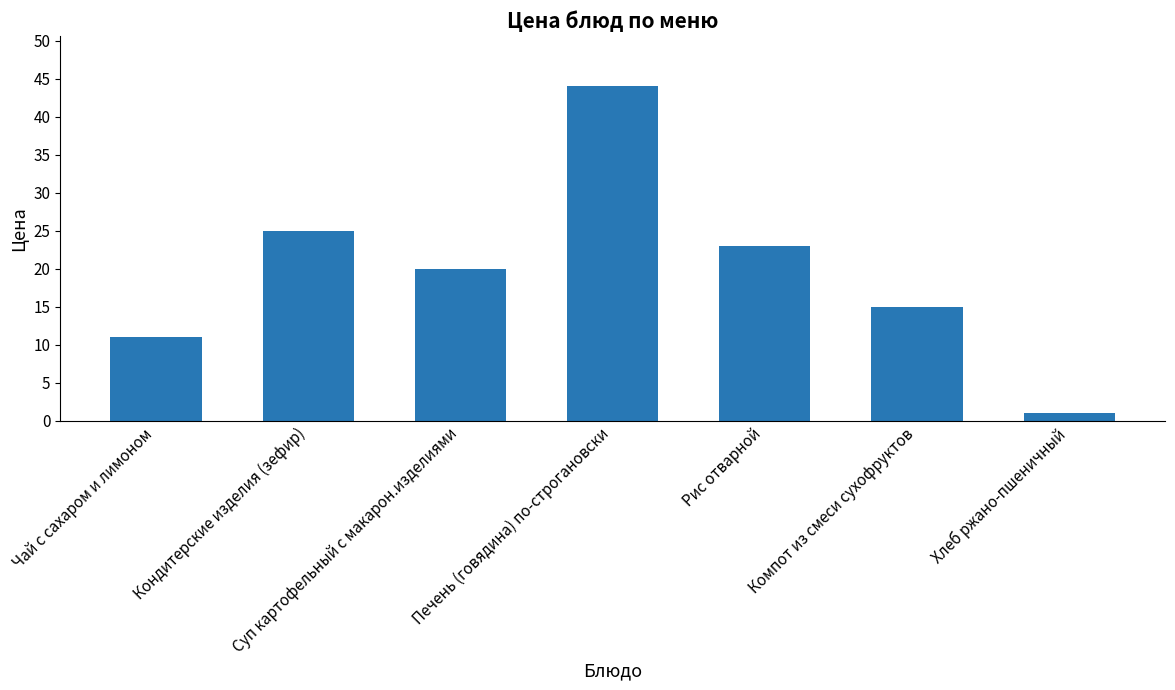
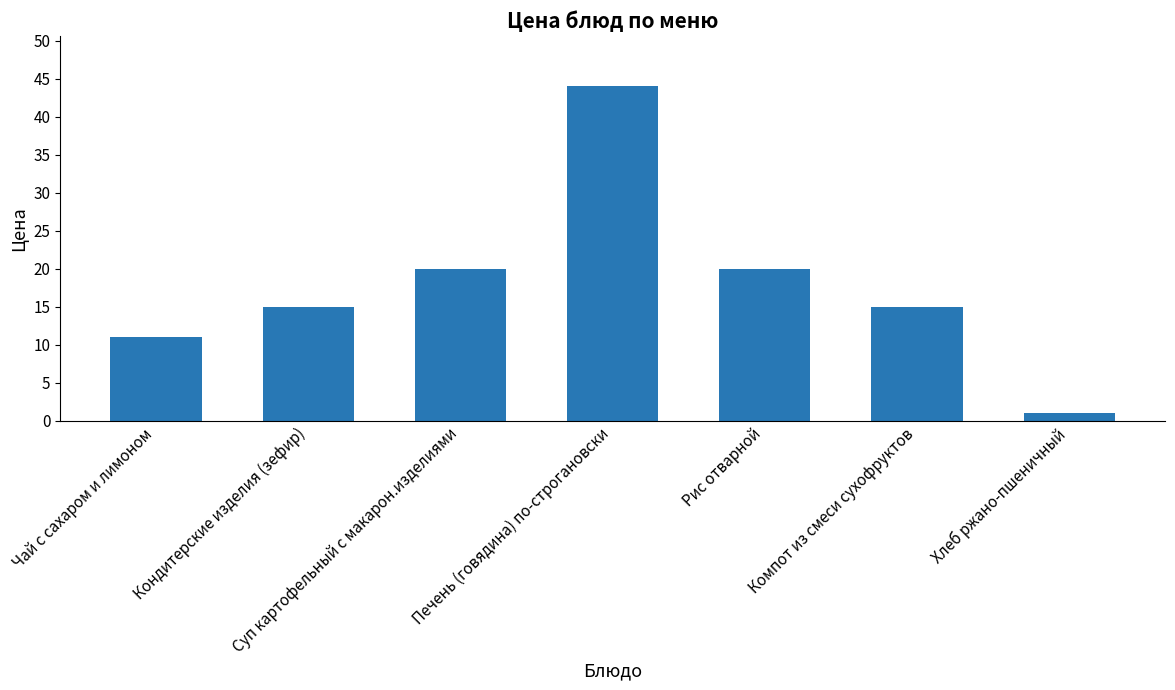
Кондитерские изделия (зефир): 25 -> 15
Рис отварной: 23 -> 20
